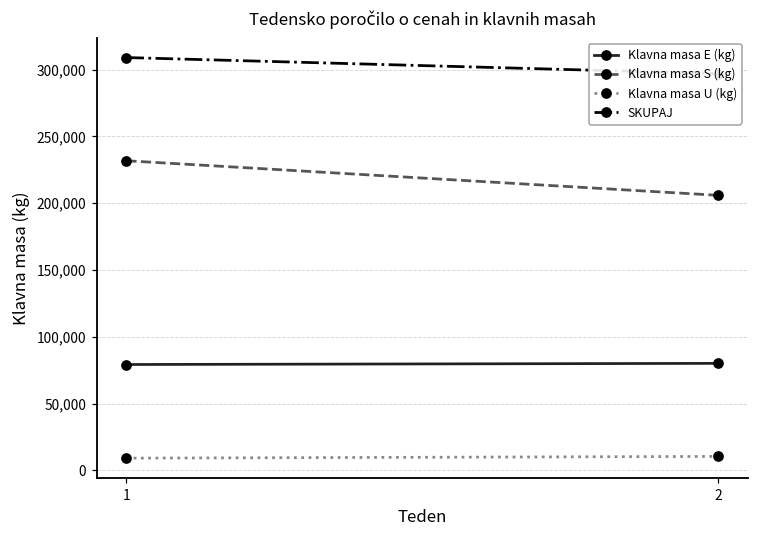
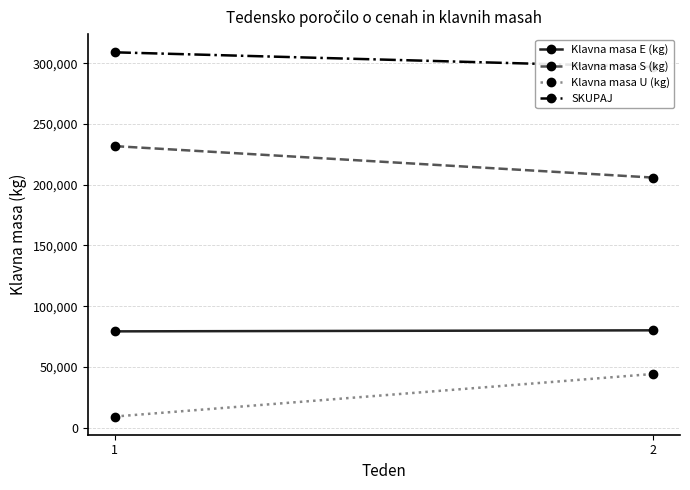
Klavna masa U (kg), 2: 10,000 -> 44,000
